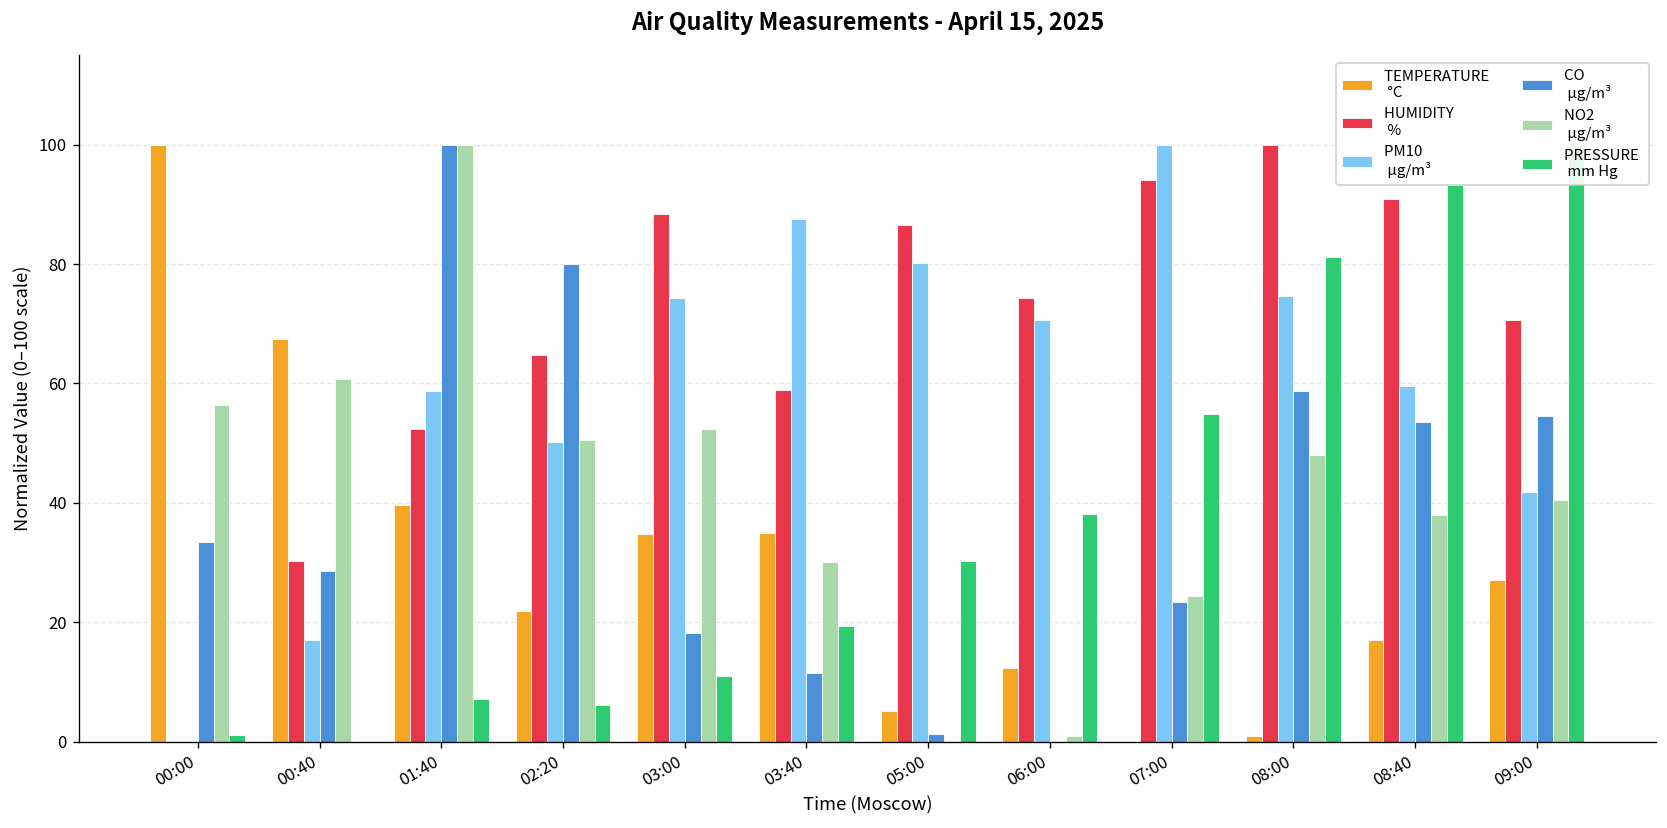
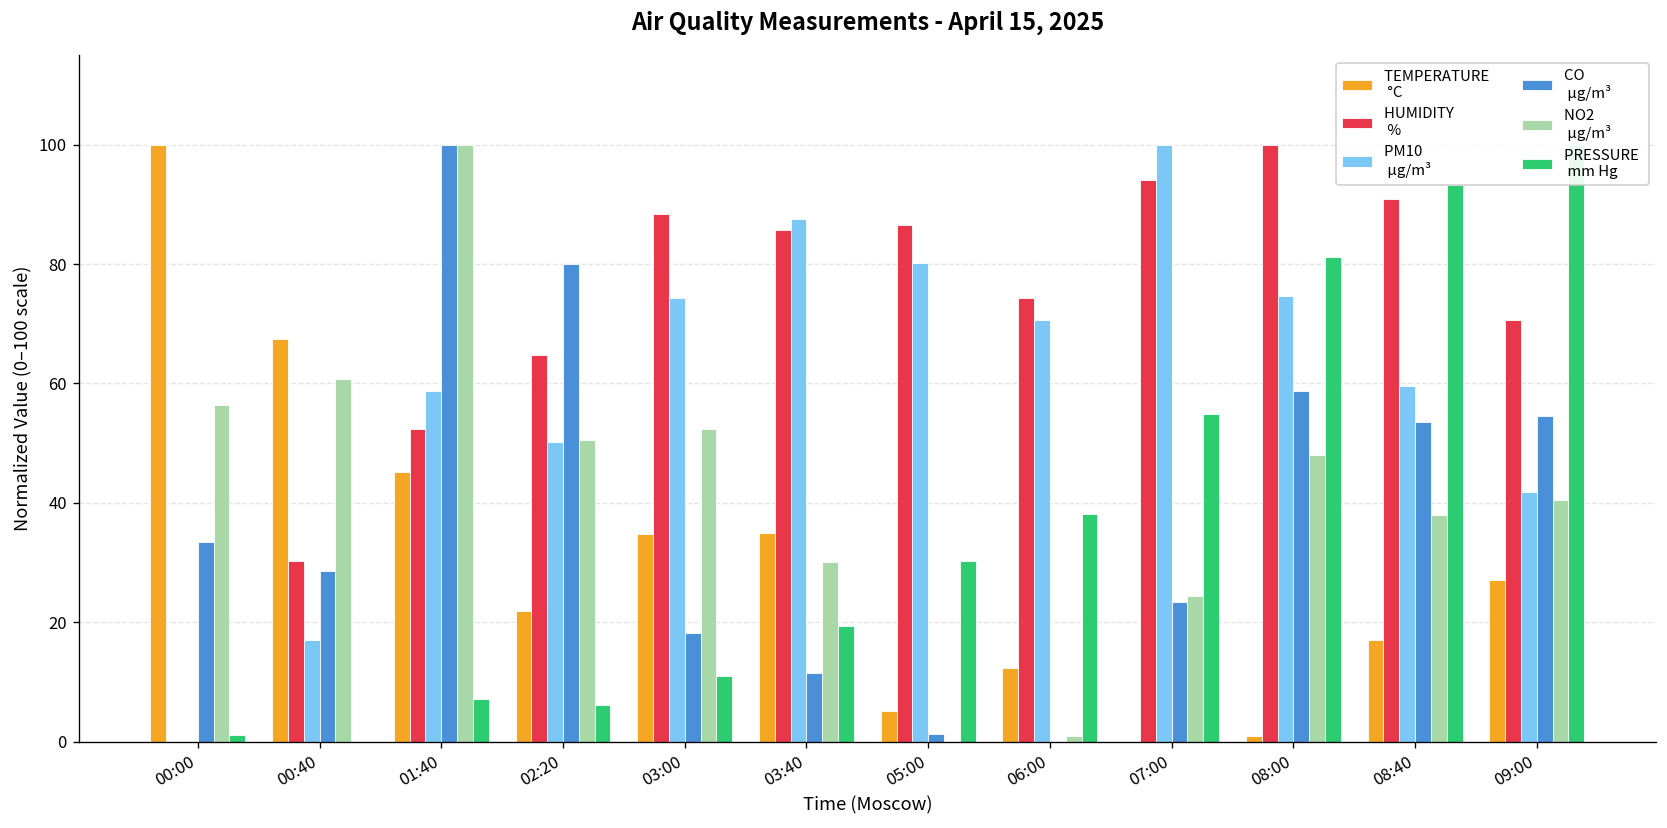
TEMPERATURE °C, 01:40: 40 -> 45
HUMIDITY %, 03:40: 59 -> 86
